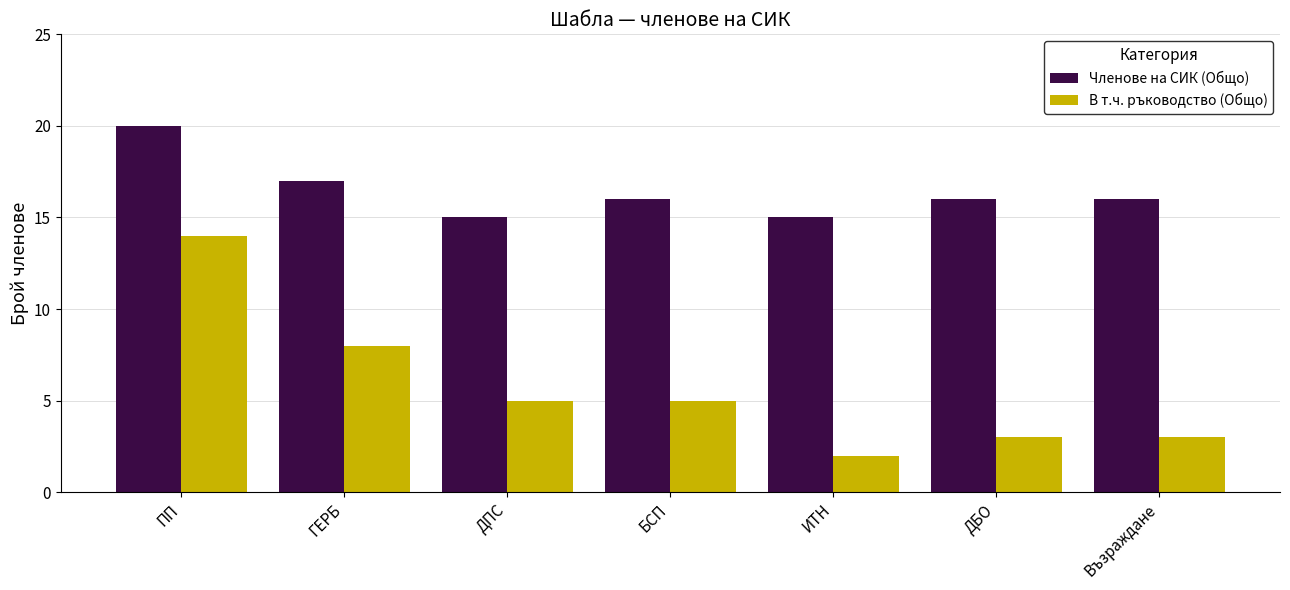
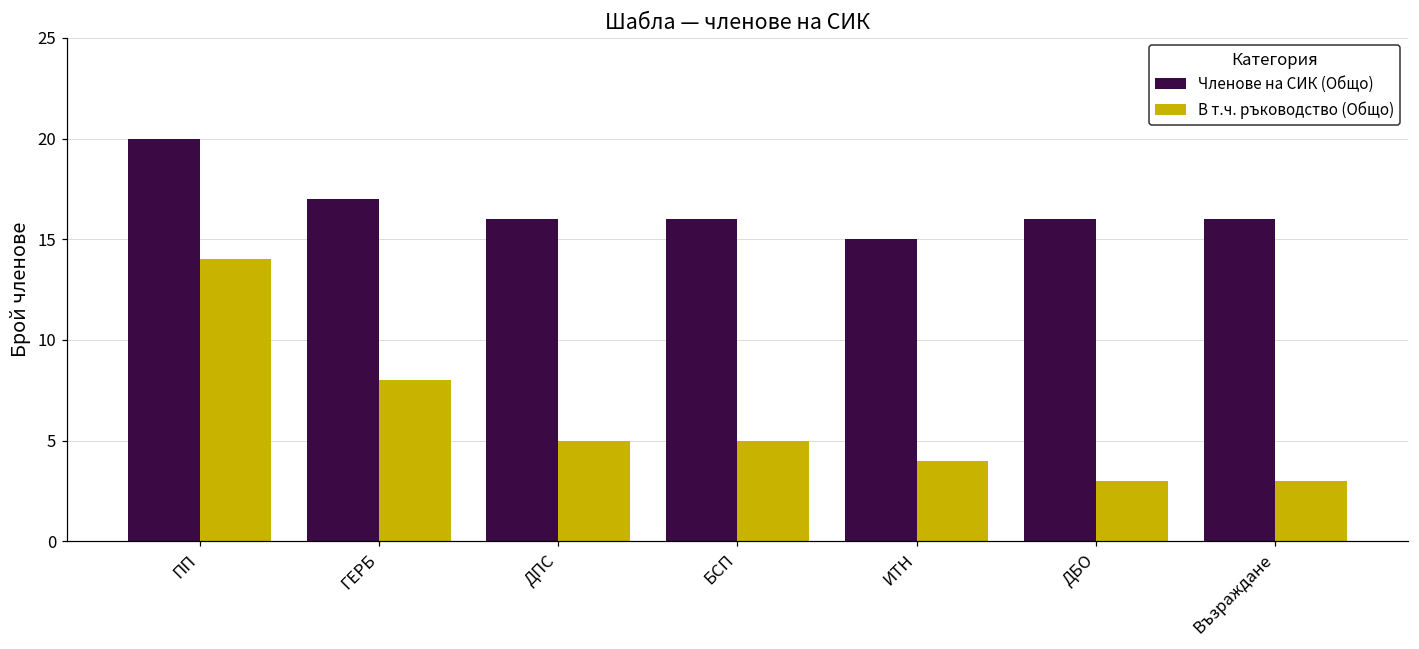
Членове на СИК (Общо), ДПС: 15 -> 16
В т.ч. ръководство (Общо), ИТН: 2 -> 4
